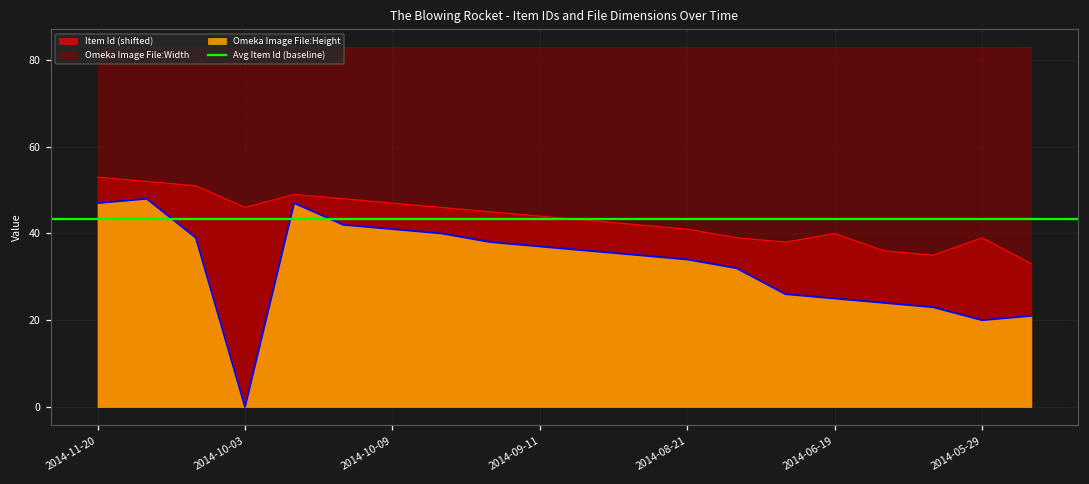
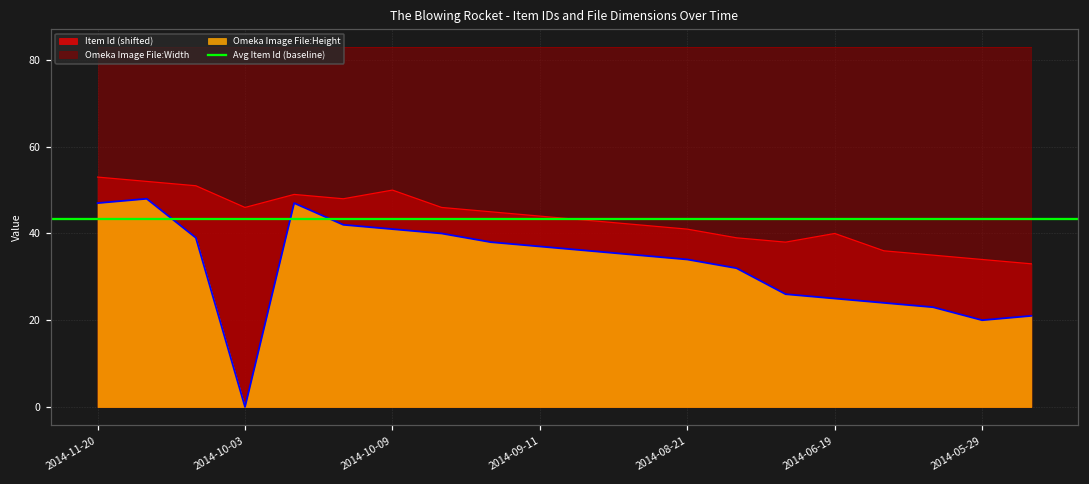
Item Id (shifted), 2014-10-09: 47 -> 50
Item Id (shifted), 2014-05-29: 39 -> 34
